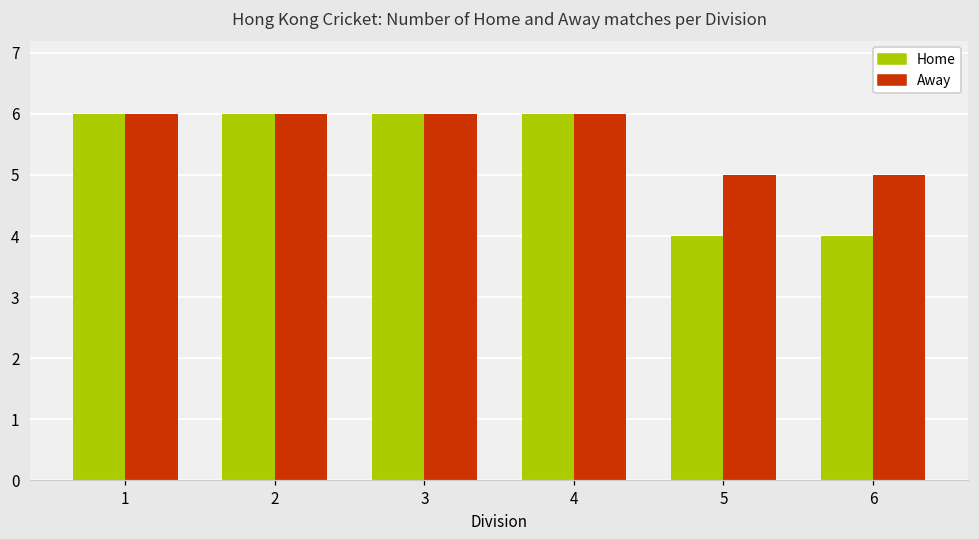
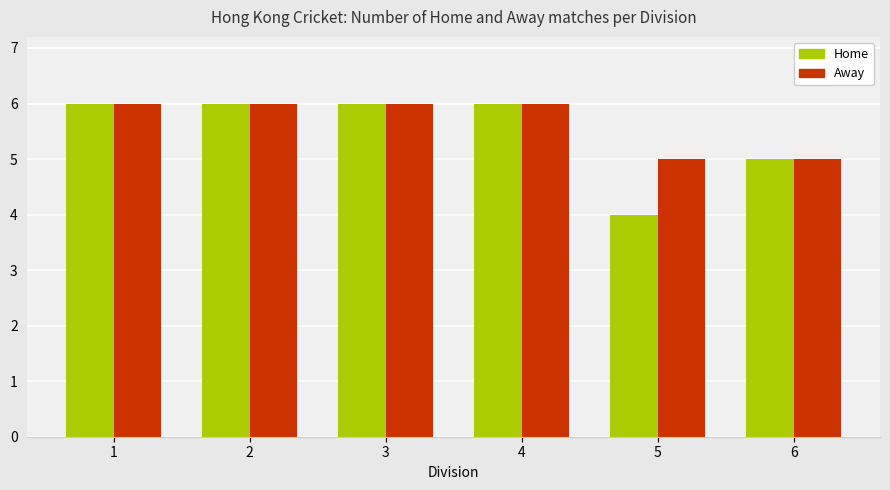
Home, 6: 4 -> 5
